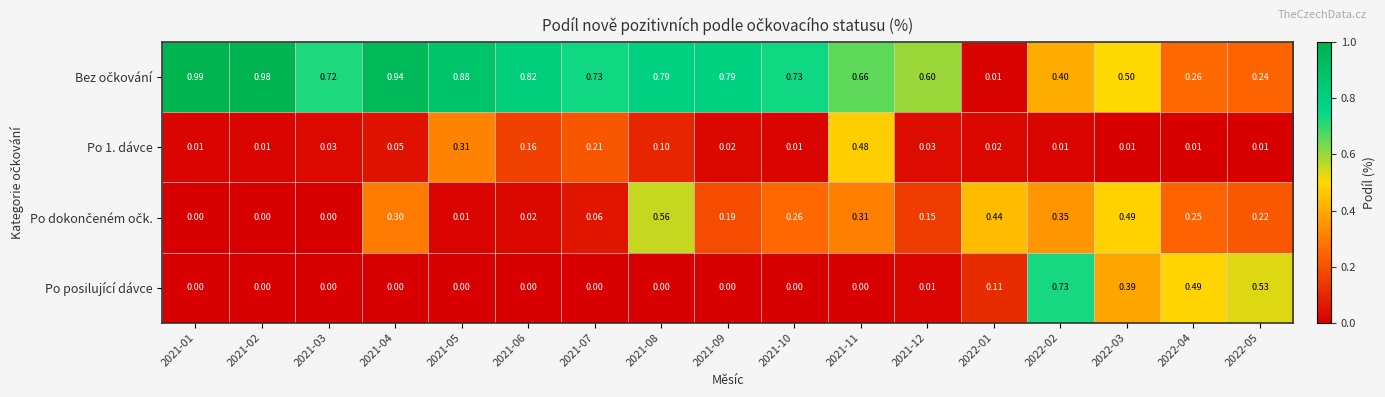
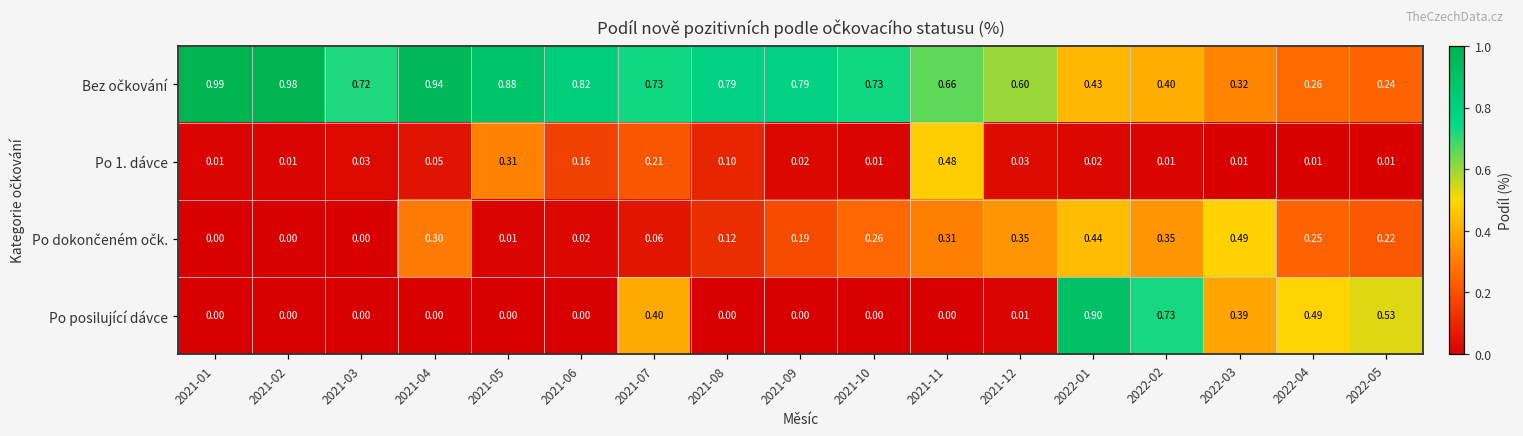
Bez očkování, 2022-01: 0.01 -> 0.43
Bez očkování, 2022-03: 0.50 -> 0.32
Po dokončeném očk., 2021-08: 0.56 -> 0.12
Po dokončeném očk., 2021-12: 0.15 -> 0.35
Po posilující dávce, 2021-07: 0.00 -> 0.40
Po posilující dávce, 2022-01: 0.11 -> 0.90
